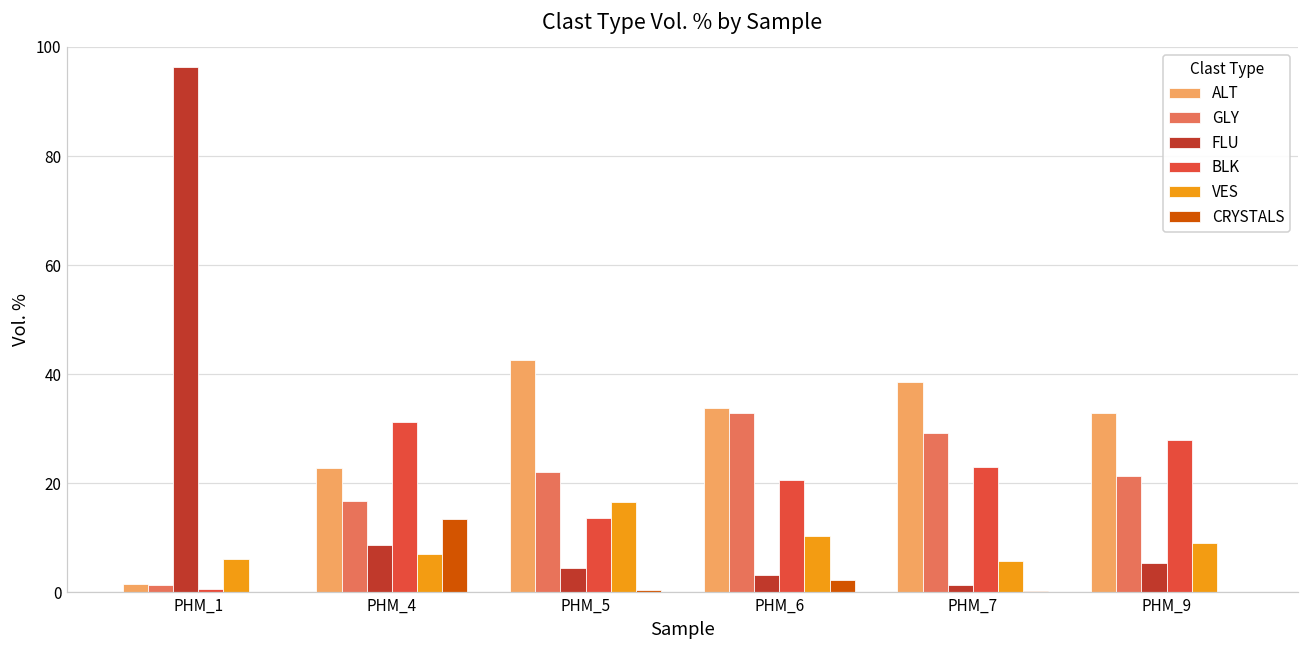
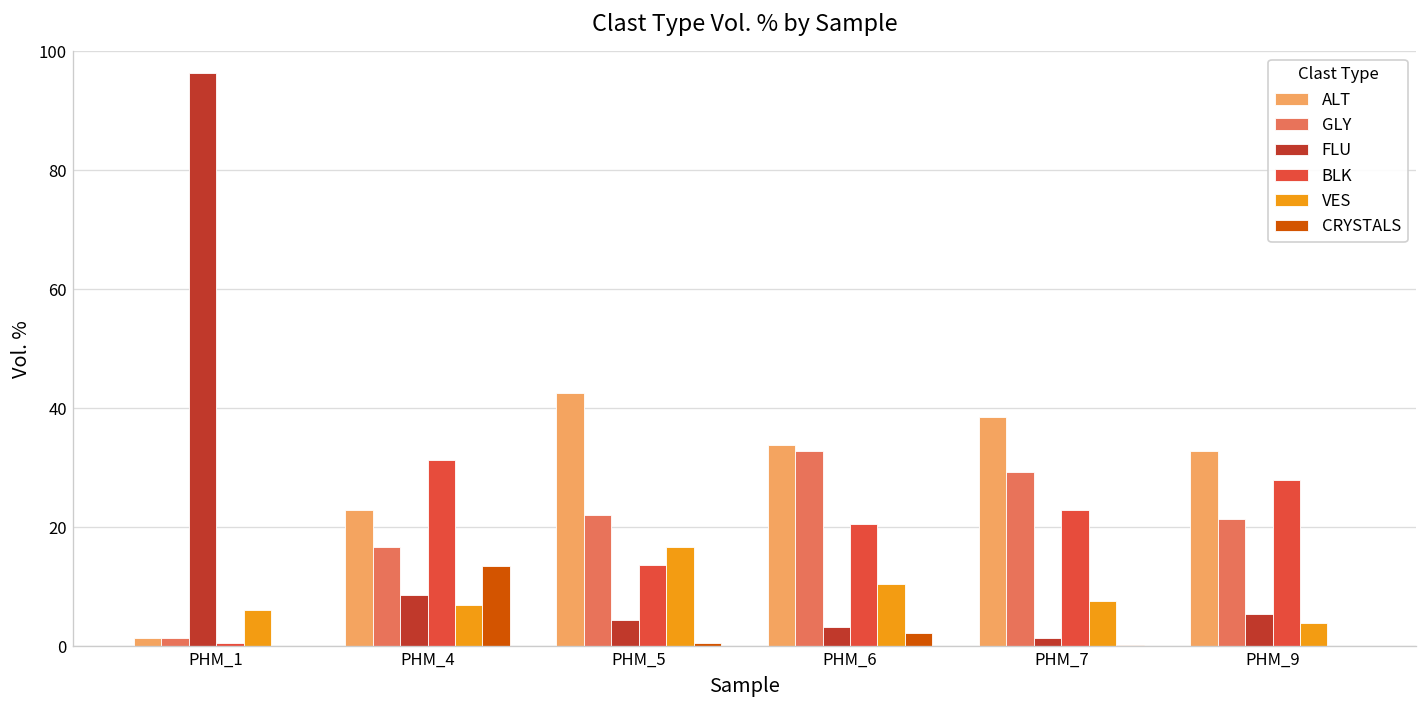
VES, PHM_7: 6 -> 8
VES, PHM_9: 9 -> 4
